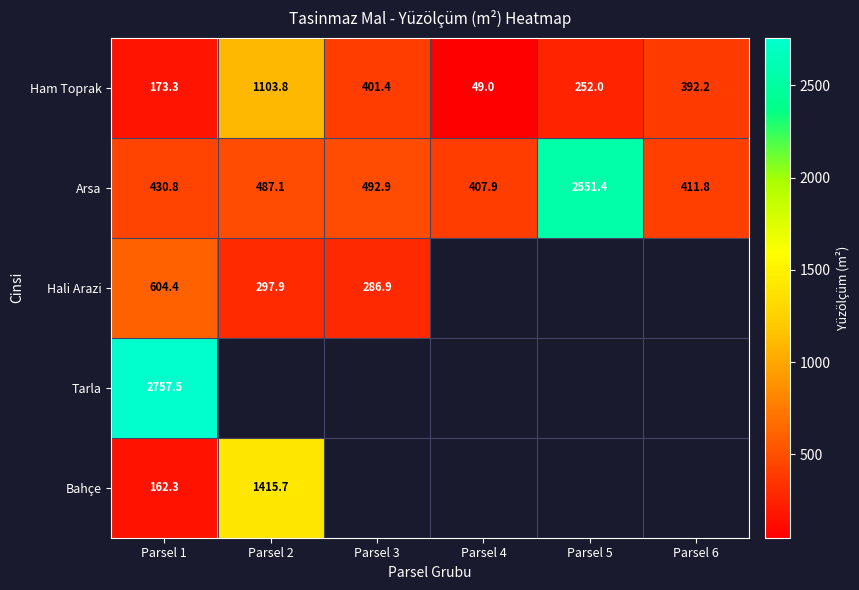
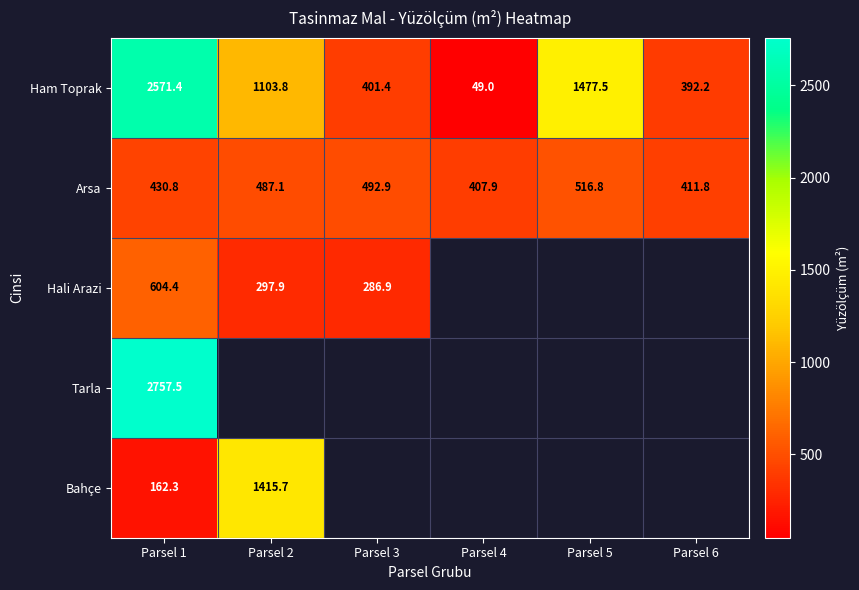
Ham Toprak, Parsel 1: 173.3 -> 2571.4
Ham Toprak, Parsel 5: 252.0 -> 1477.5
Arsa, Parsel 5: 2551.4 -> 516.8
